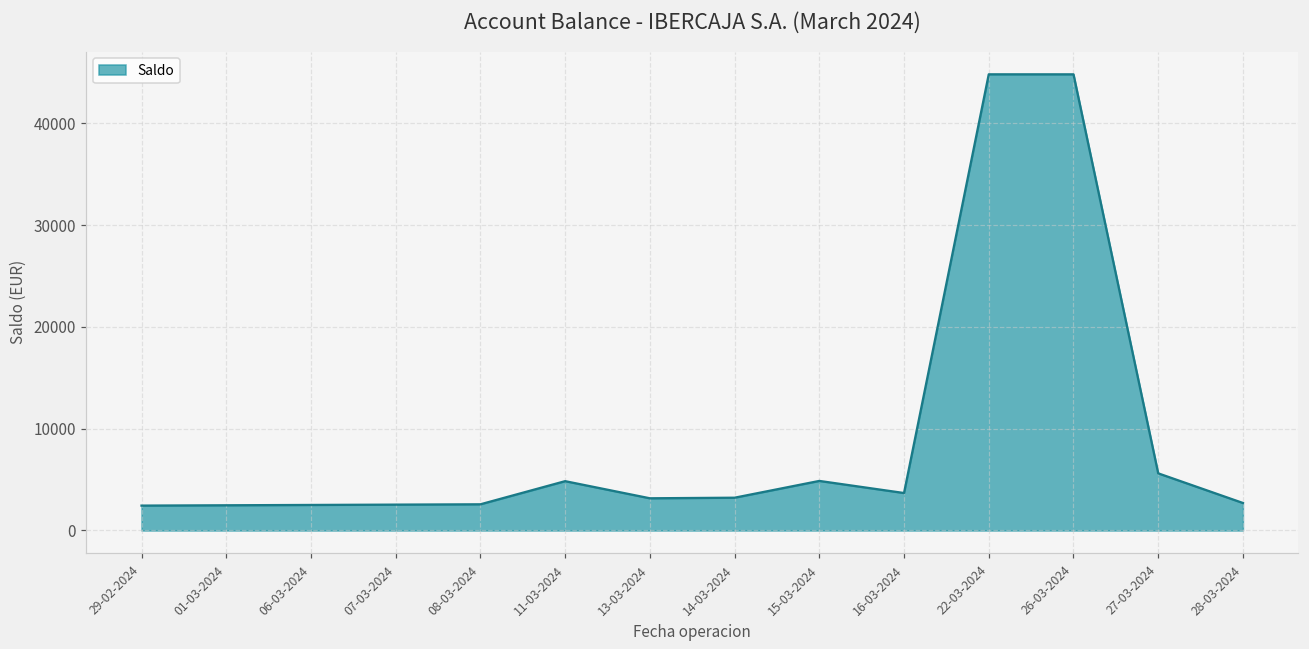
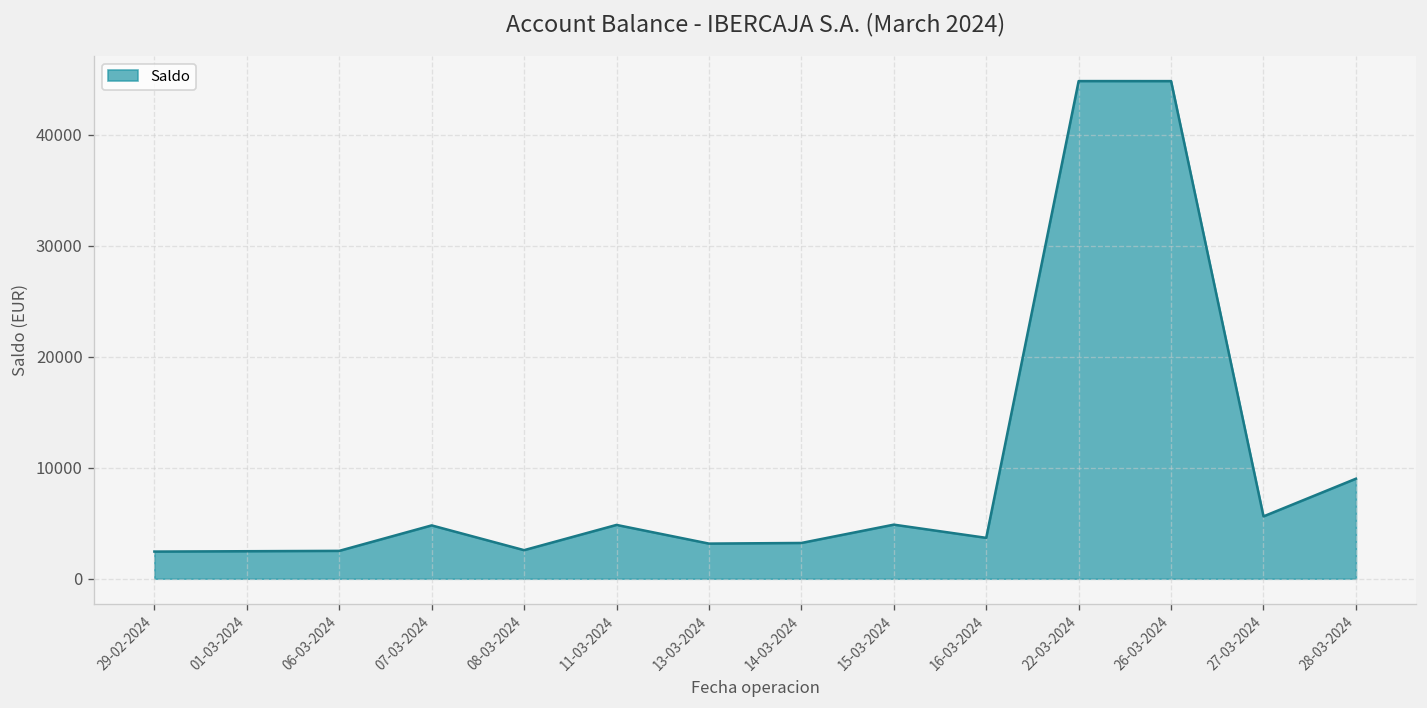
07-03-2024: 3000 -> 5000
28-03-2024: 3000 -> 9000
